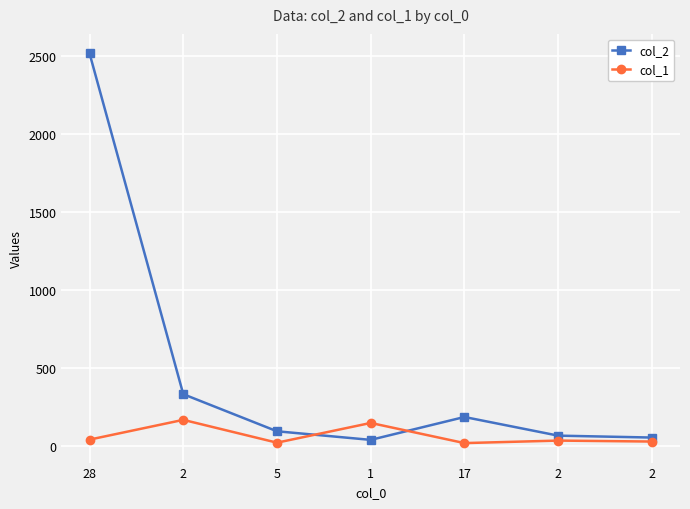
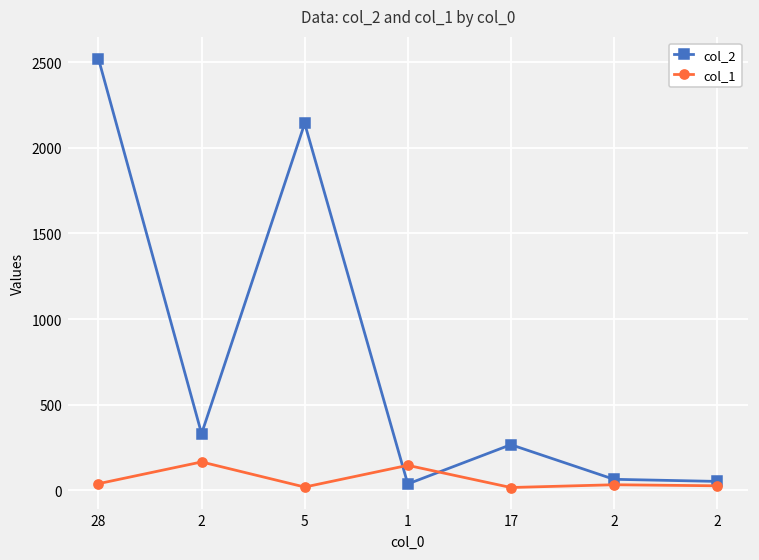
col_2, 5: 90 -> 2140
col_2, 17: 180 -> 270
